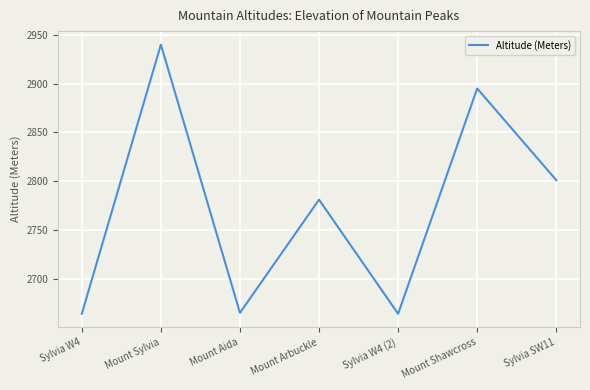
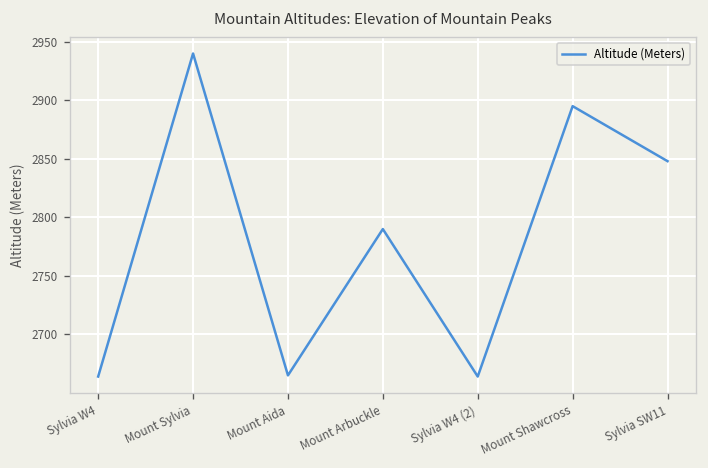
Mount Arbuckle: 2780 -> 2790
Sylvia SW11: 2800 -> 2850
